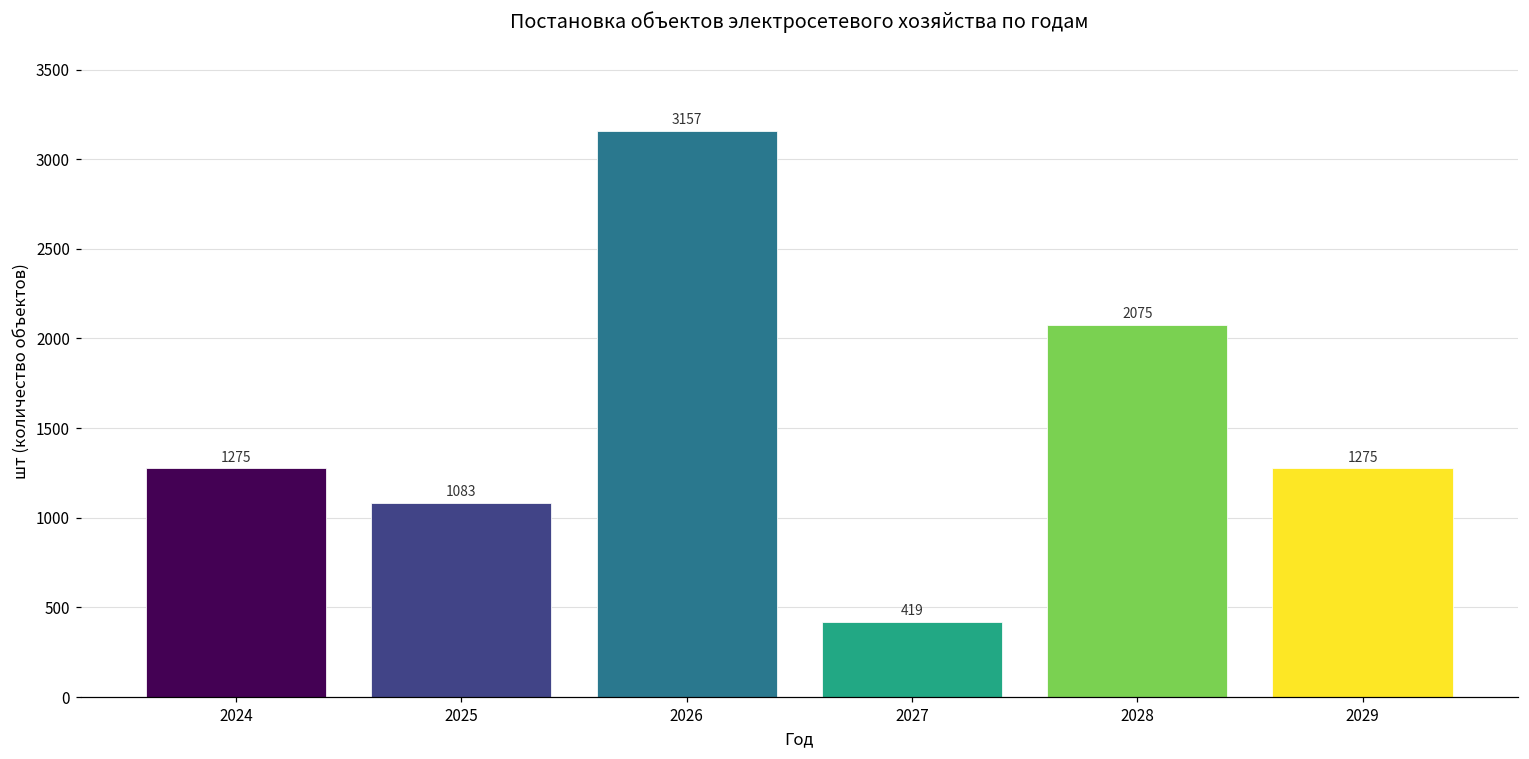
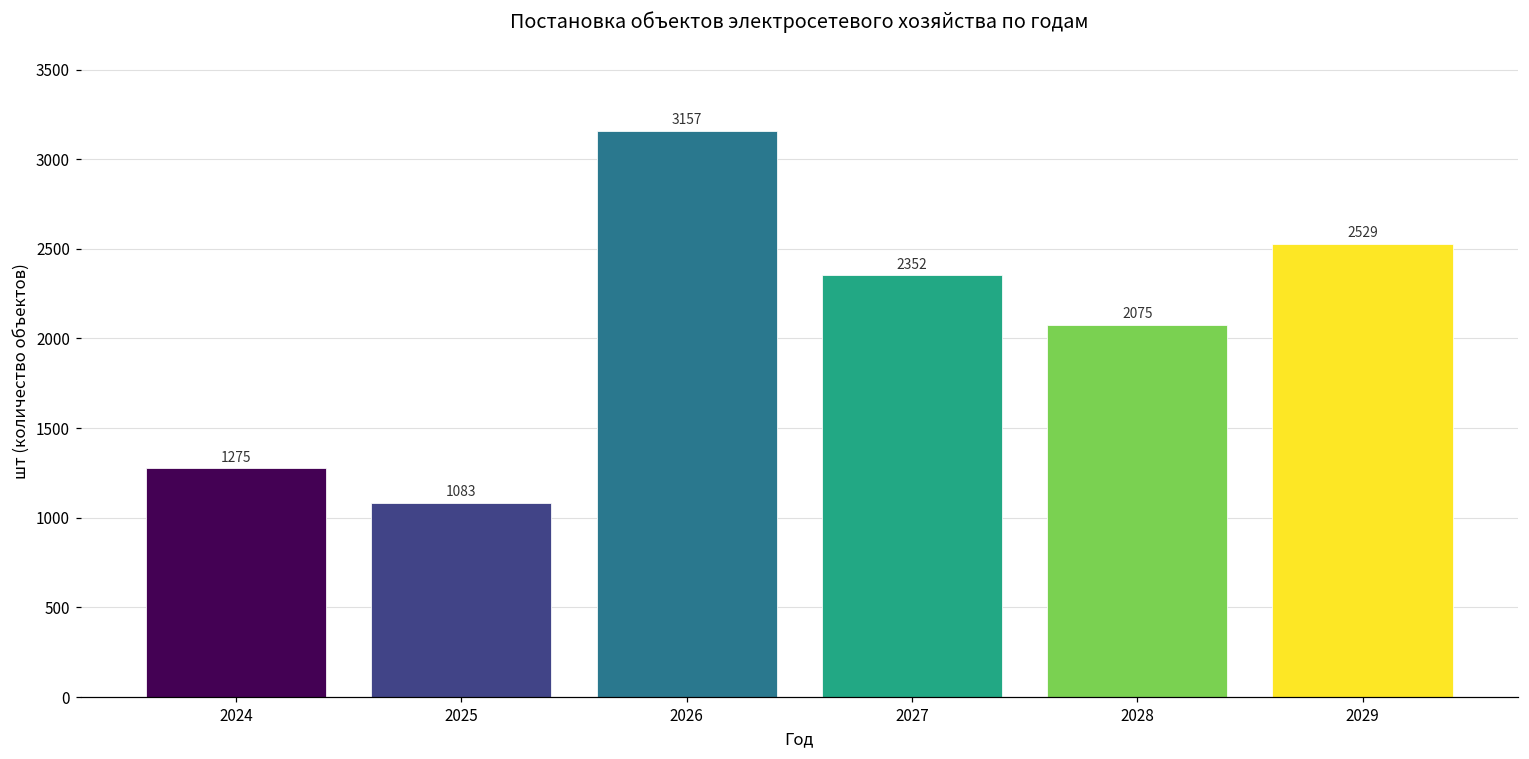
2027: 419 -> 2352
2029: 1275 -> 2529
